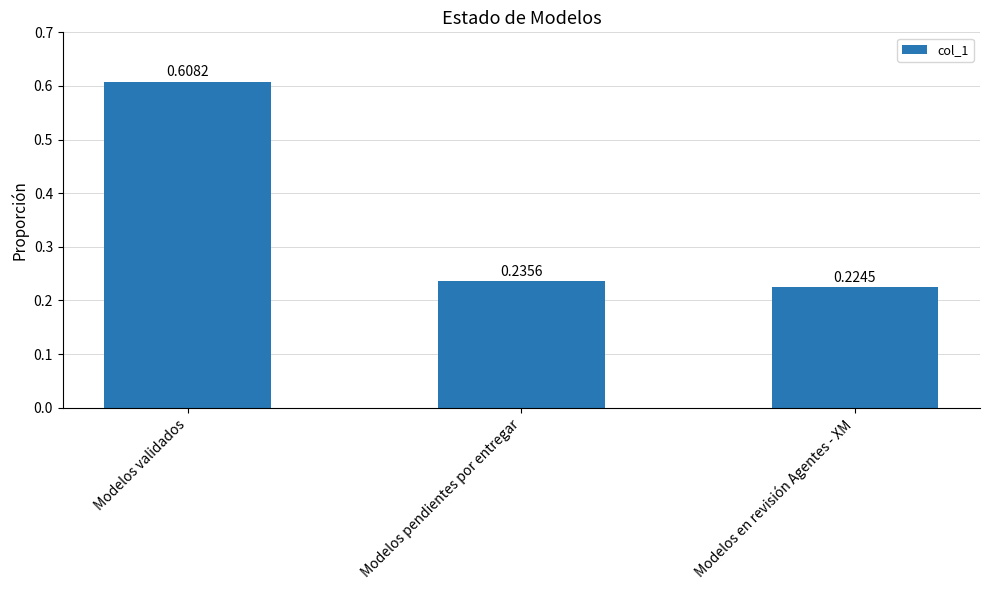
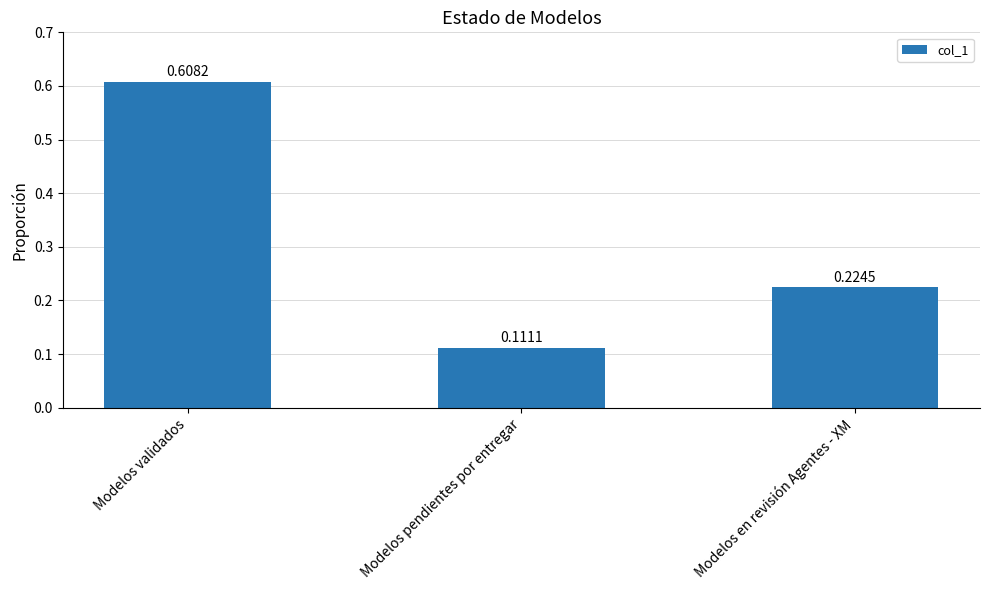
Modelos pendientes por entregar: 0.2356 -> 0.1111
